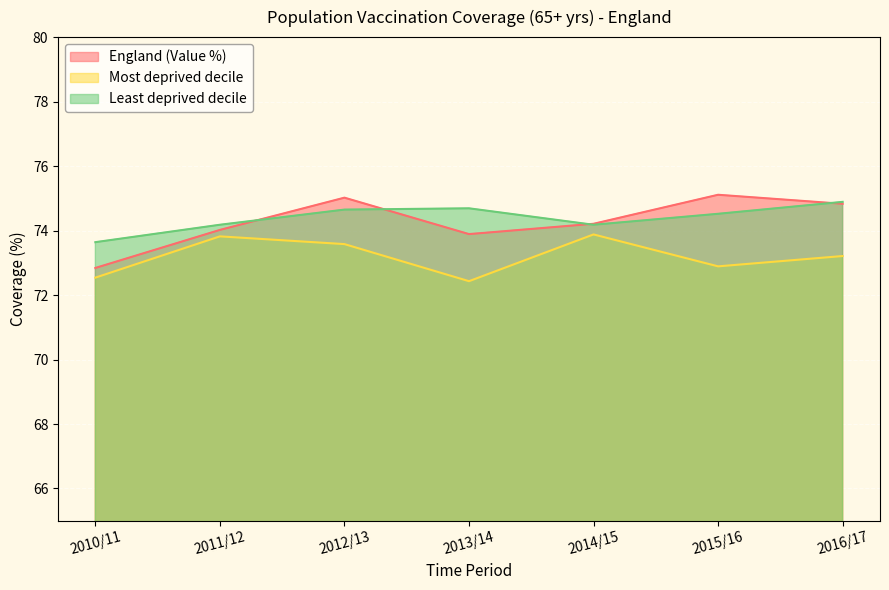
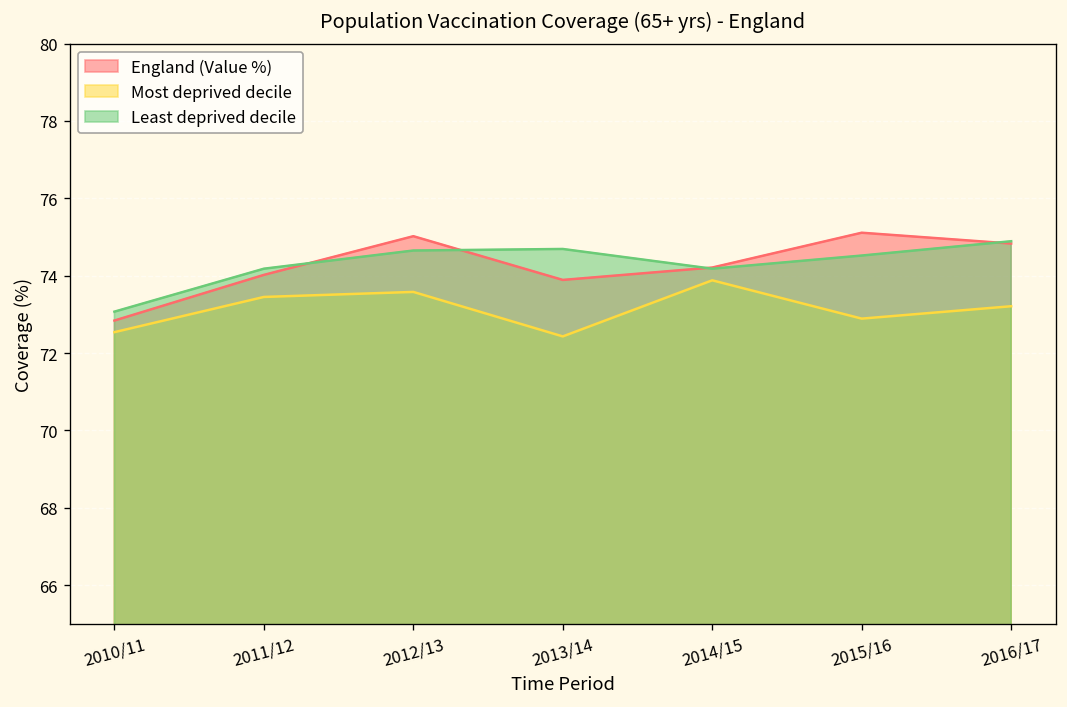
Least deprived decile, 2010/11: 73.6 -> 73.1
Most deprived decile, 2011/12: 73.8 -> 73.5
